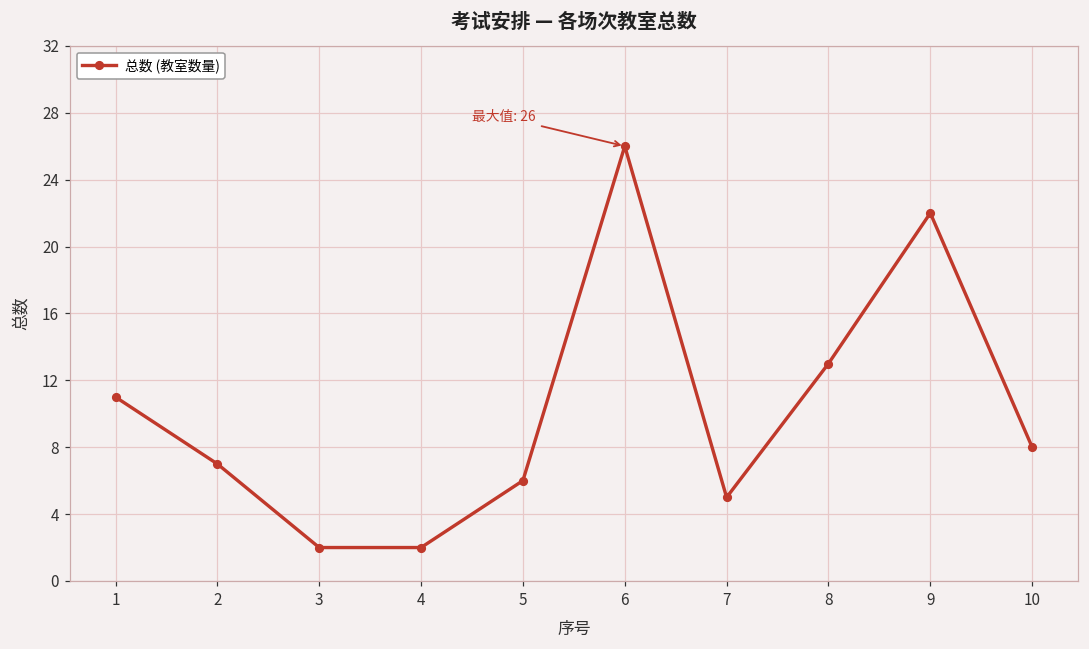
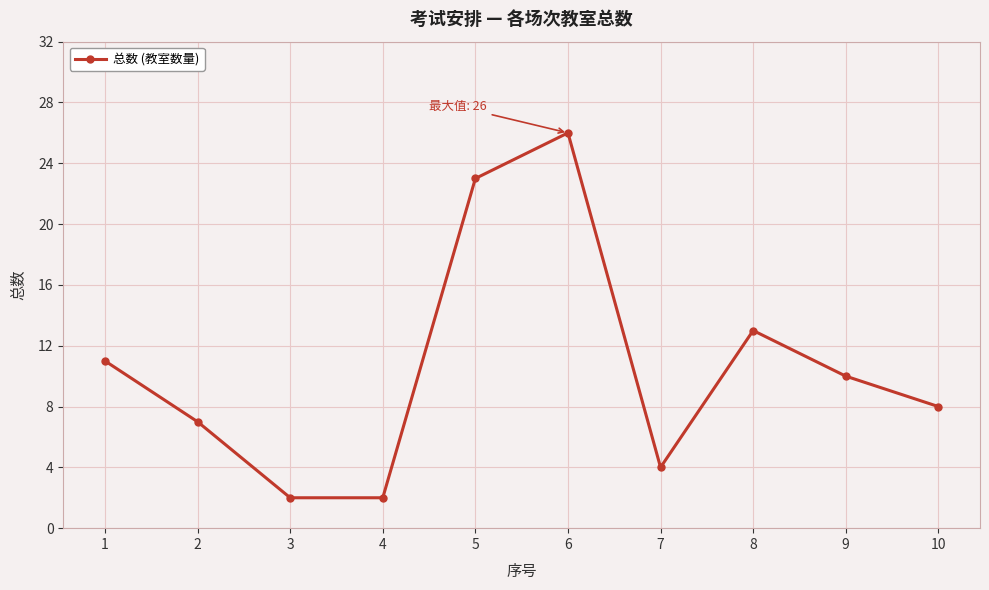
5: 6 -> 23
7: 5 -> 4
9: 22 -> 10
